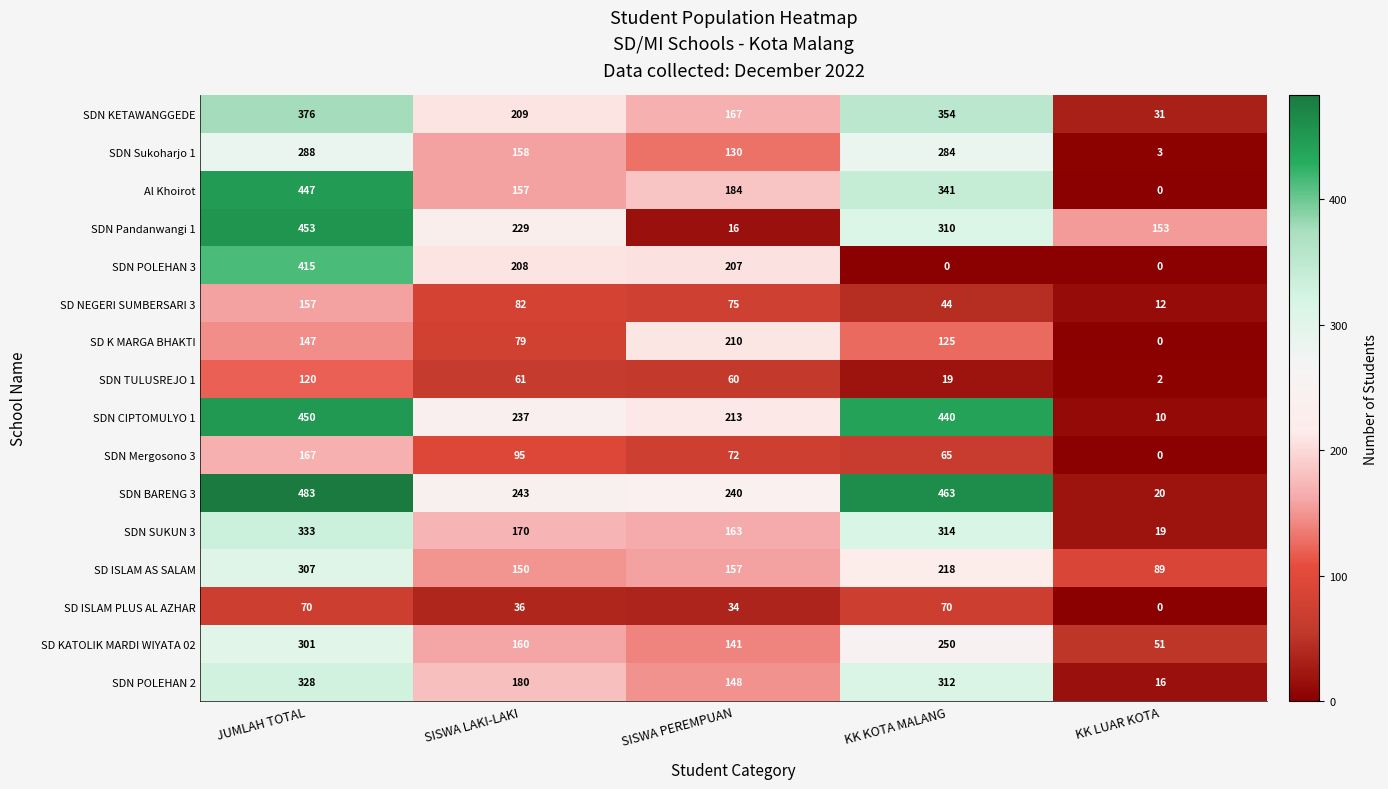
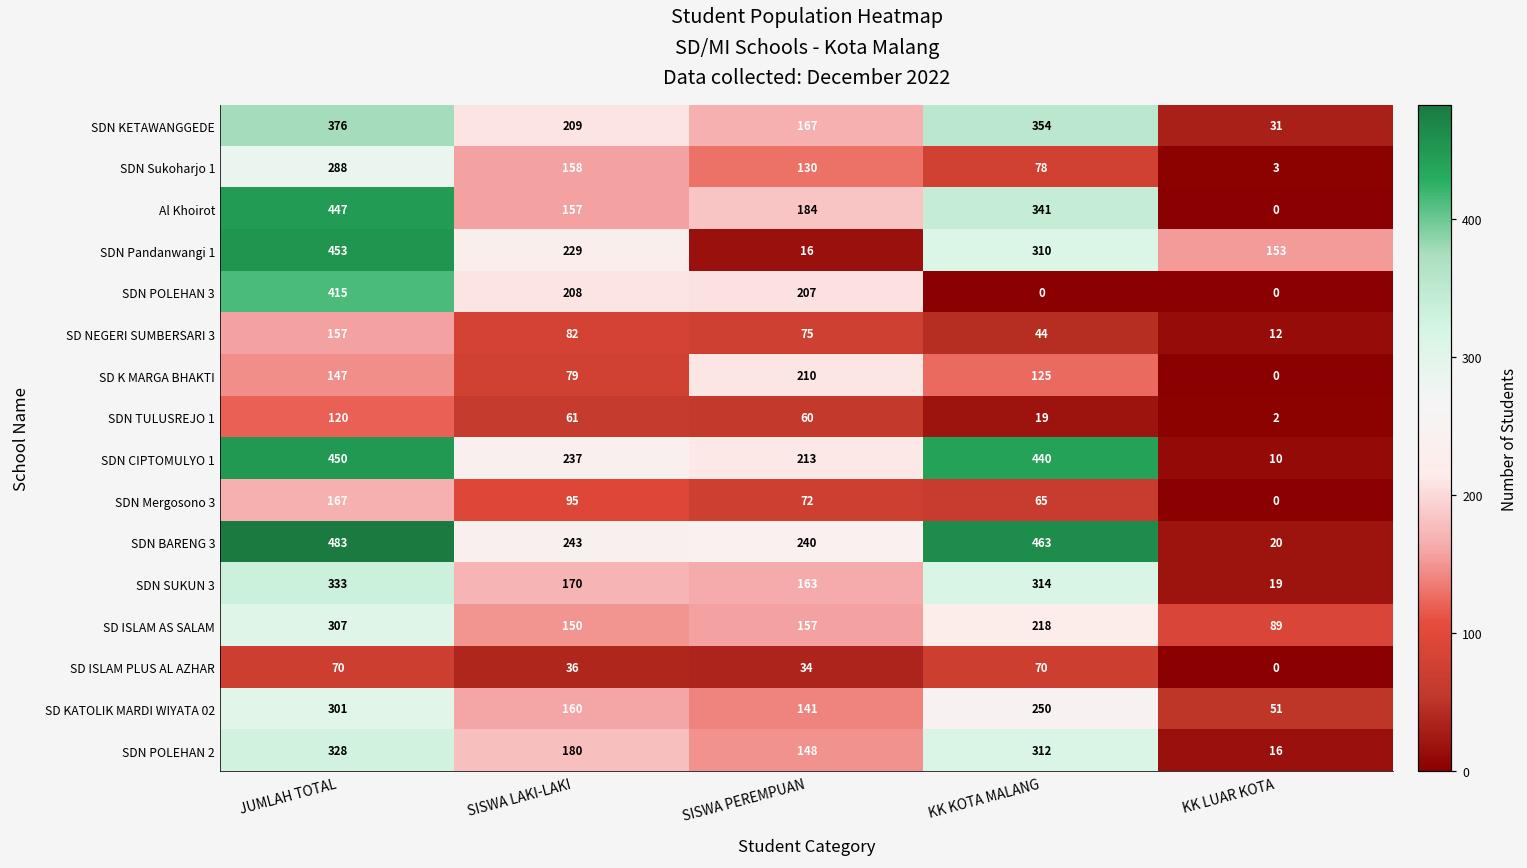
SDN Sukoharjo 1, KK KOTA MALANG: 284 -> 78
